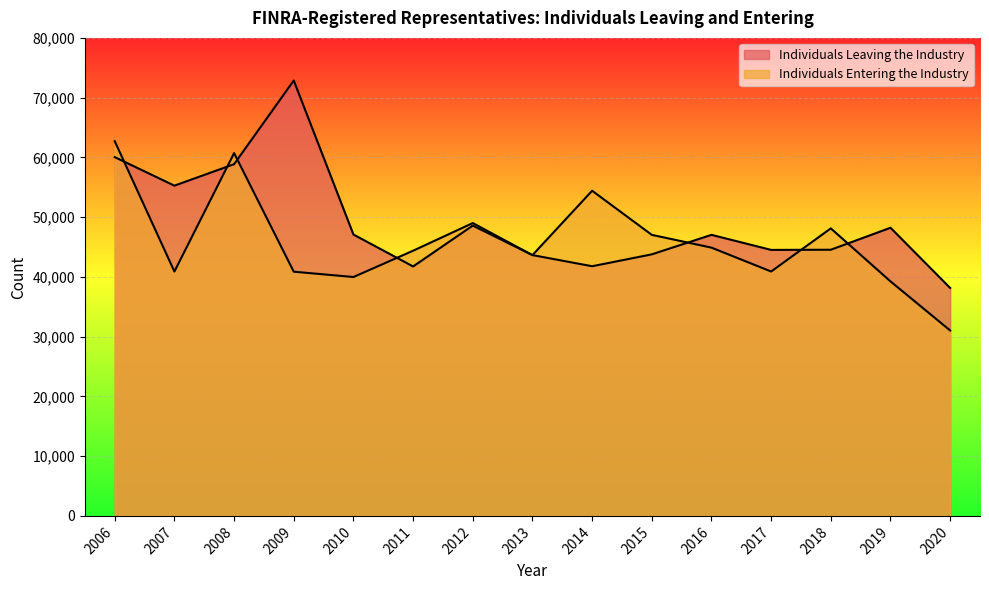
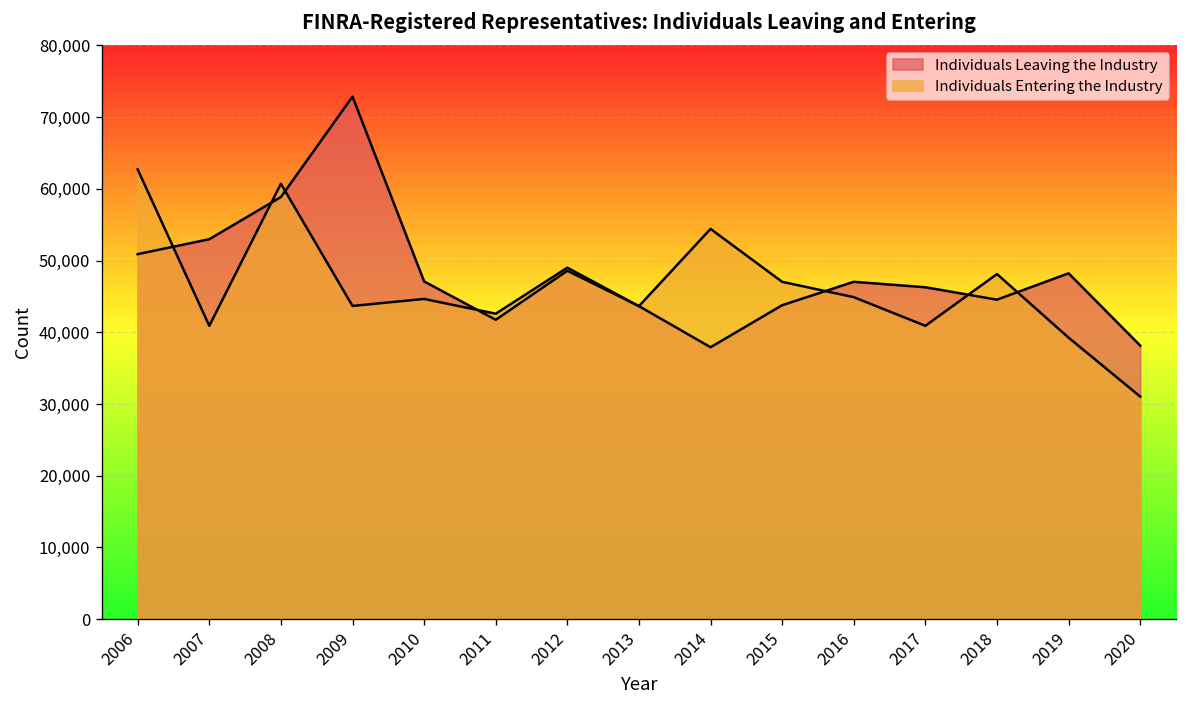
Individuals Leaving the Industry, 2006: 60,000 -> 51,000
Individuals Leaving the Industry, 2007: 55,000 -> 53,000
Individuals Entering the Industry, 2009: 41,000 -> 44,000
Individuals Entering the Industry, 2010: 40,000 -> 45,000
Individuals Entering the Industry, 2011: 44,000 -> 43,000
Individuals Leaving the Industry, 2014: 42,000 -> 38,000
Individuals Leaving the Industry, 2017: 45,000 -> 46,000
